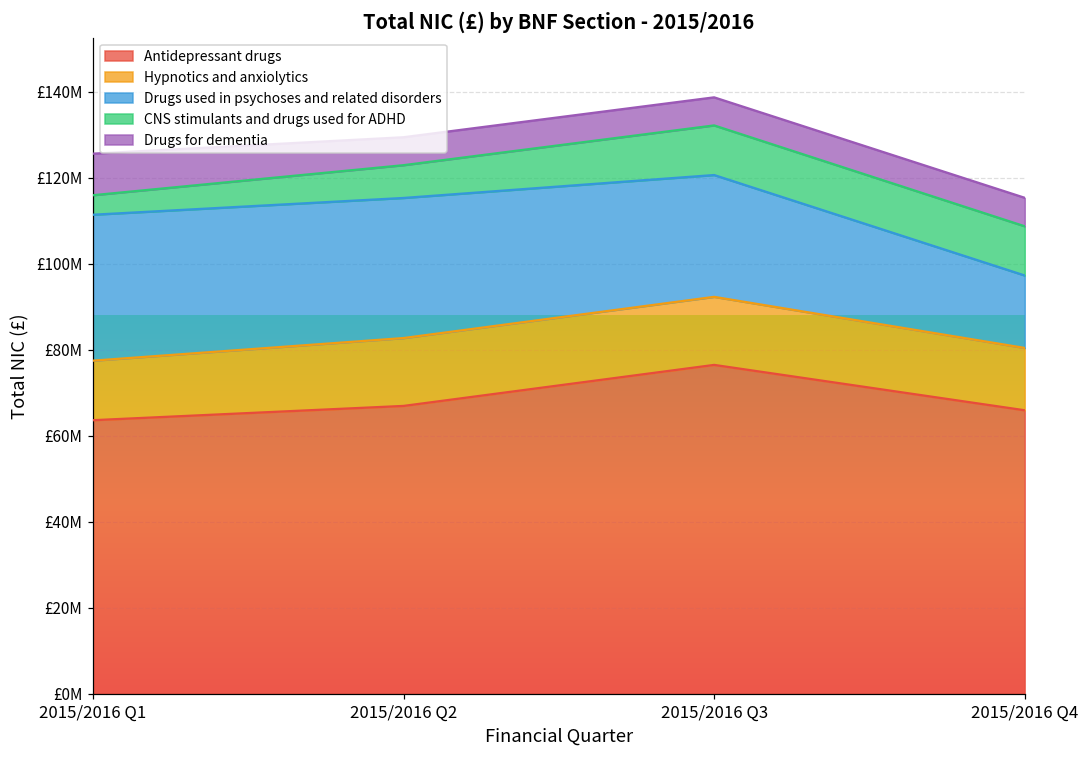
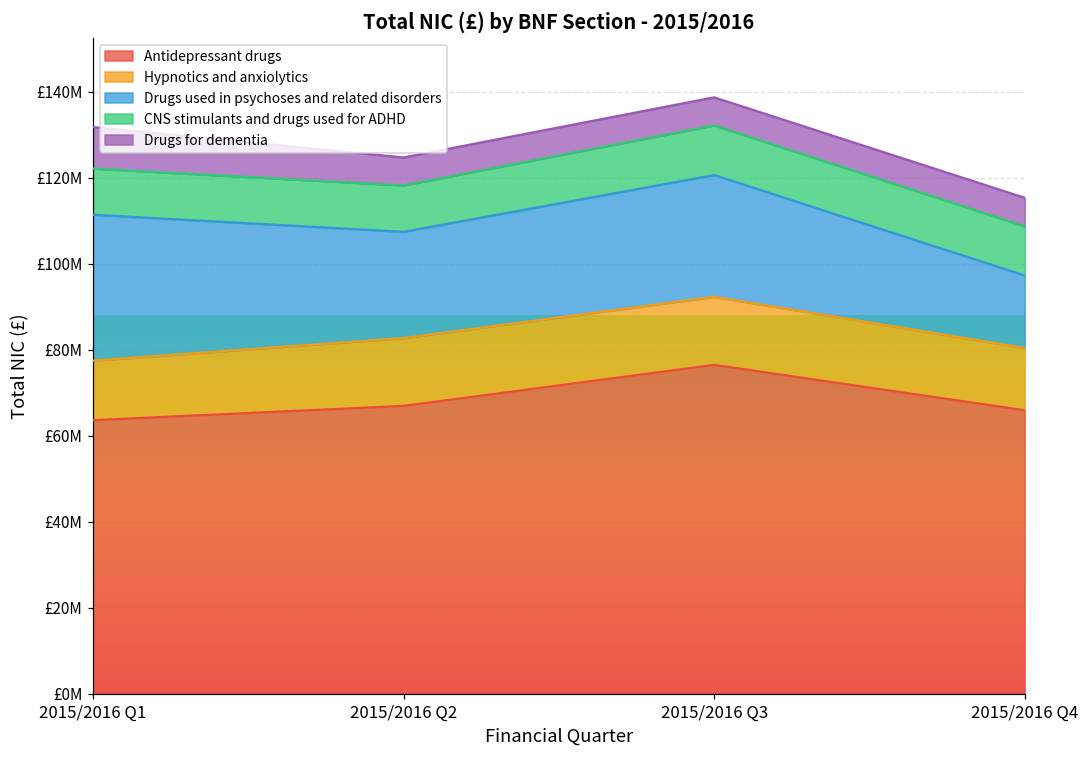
CNS stimulants and drugs used for ADHD, 2015/2016 Q1: £5000000 -> £11000000
Drugs used in psychoses and related disorders, 2015/2016 Q2: £33000000 -> £25000000
CNS stimulants and drugs used for ADHD, 2015/2016 Q2: £8000000 -> £11000000
